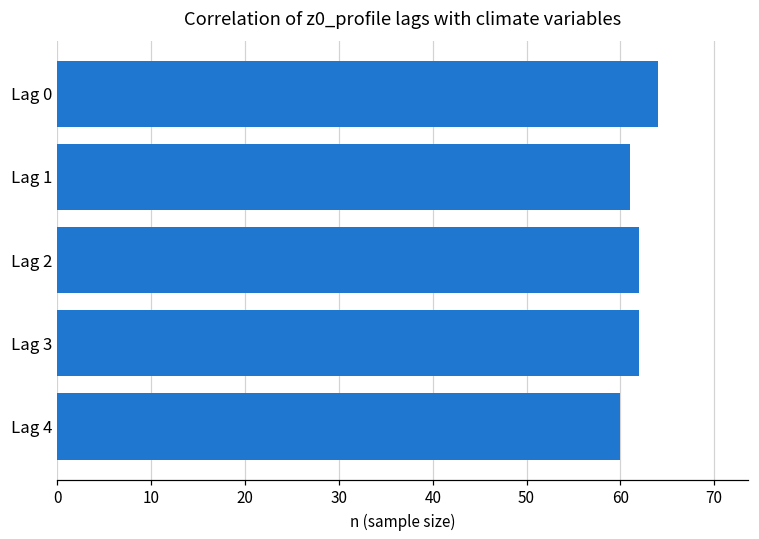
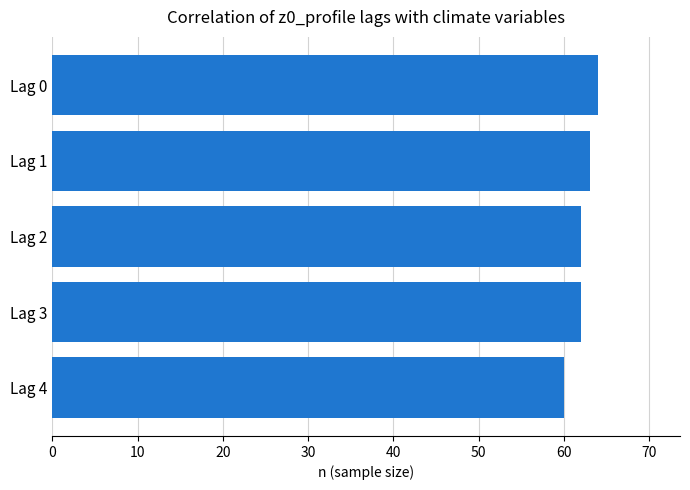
Lag 1: 61 -> 63
